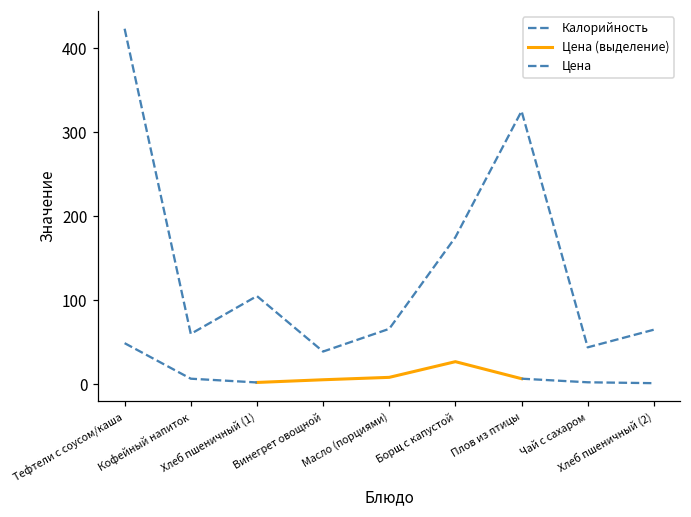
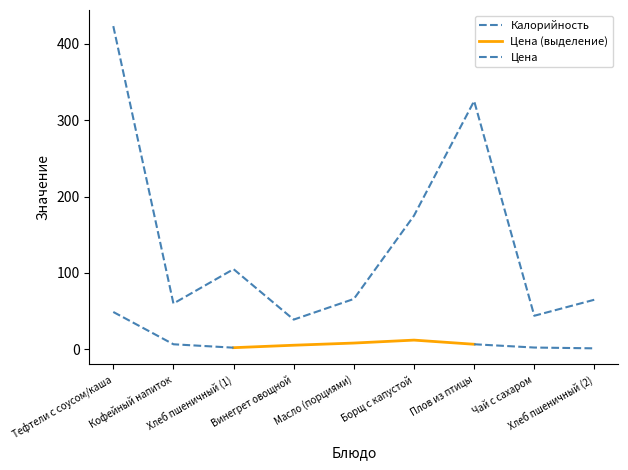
Цена (выделение), Борщ с капустой: 30 -> 10
